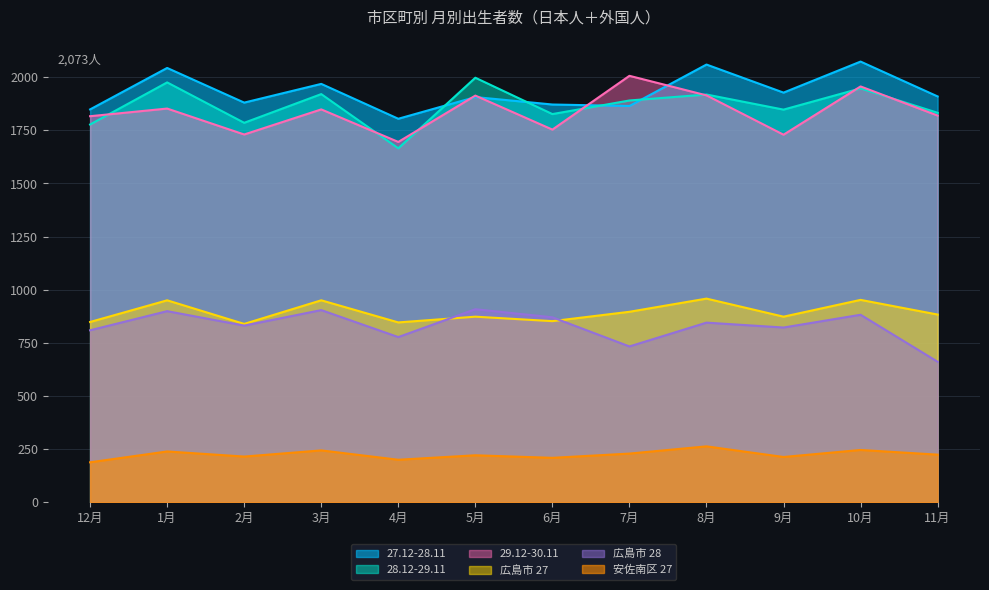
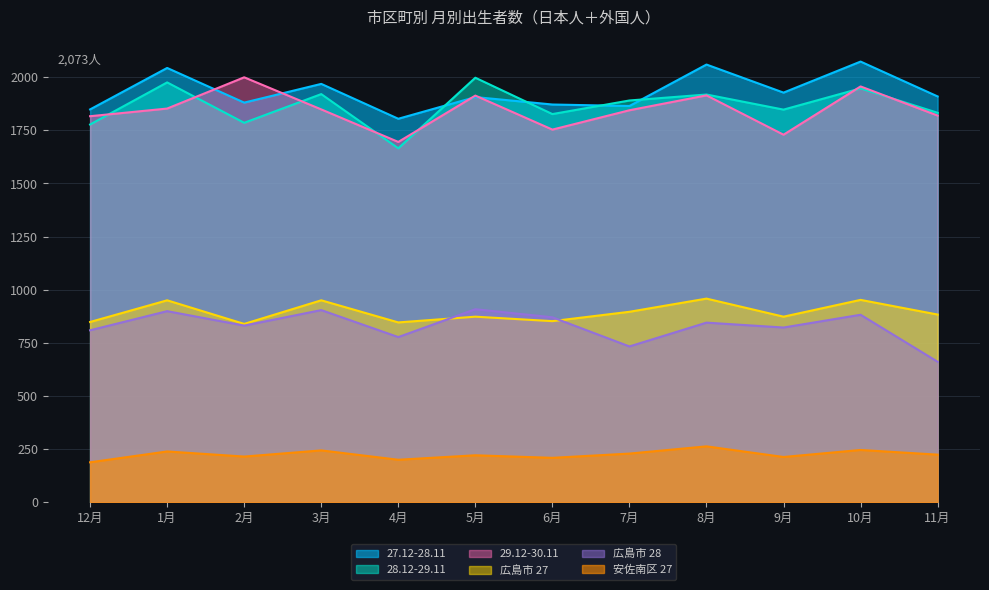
29.12-30.11, 2月: 1730 -> 2000
29.12-30.11, 7月: 2010 -> 1840
